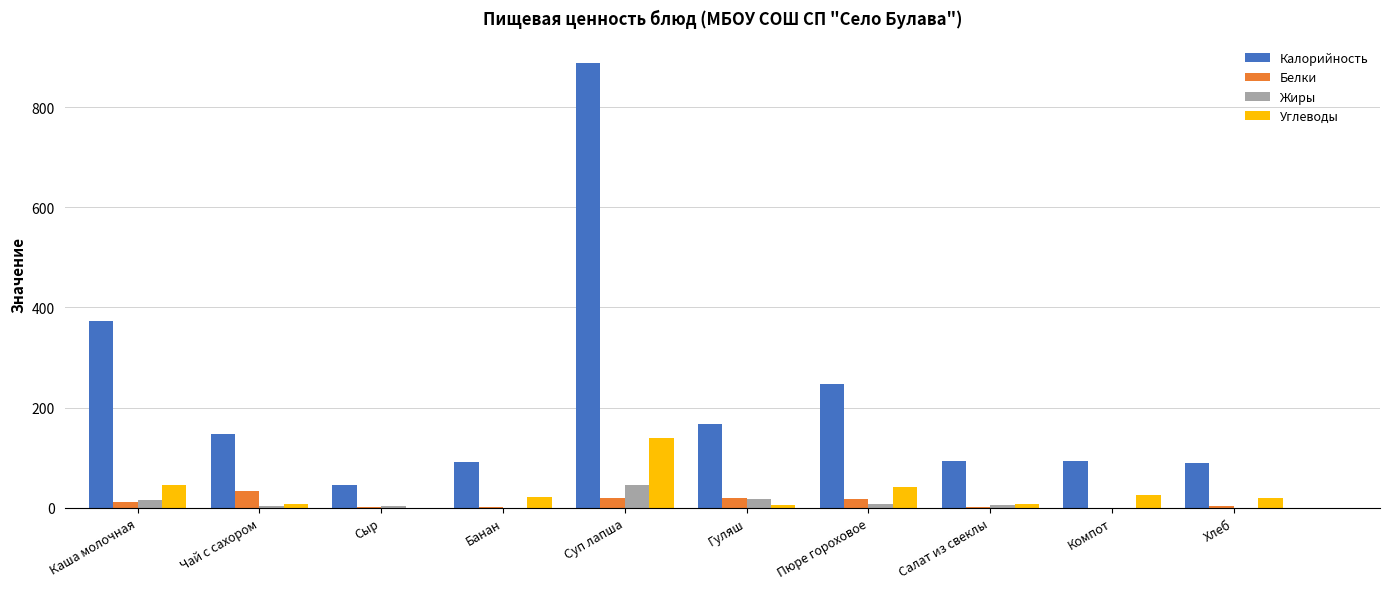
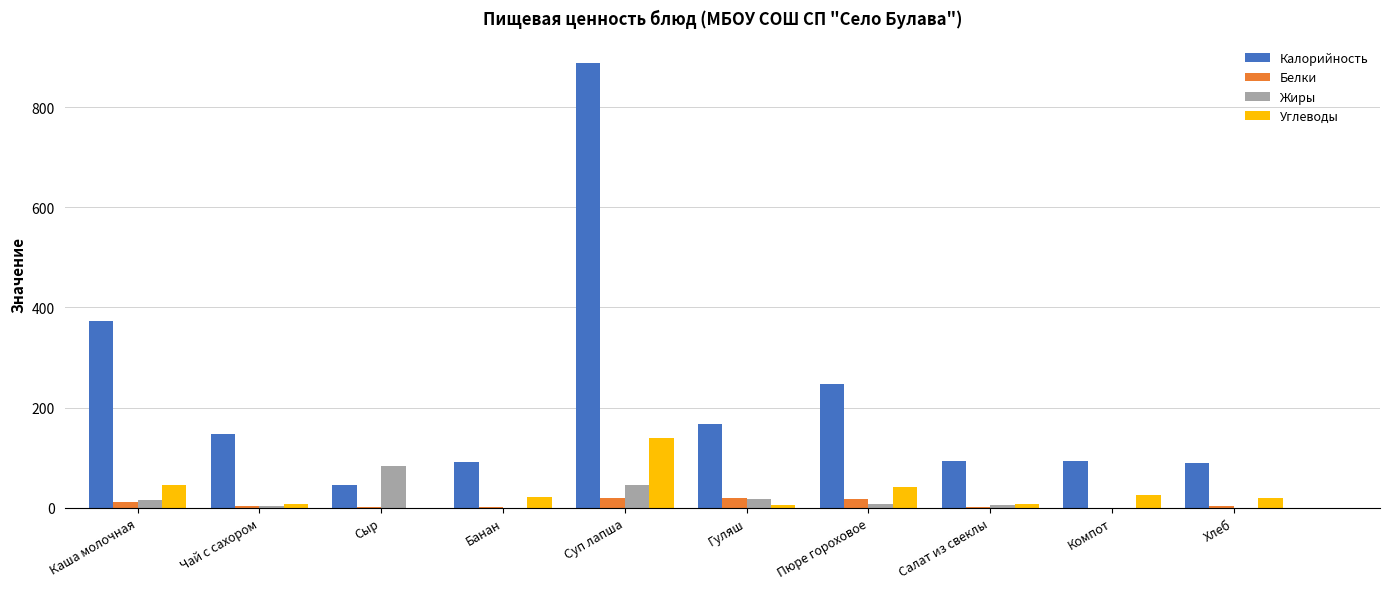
Белки, Чай с сахором: 30 -> 0
Жиры, Сыр: 0 -> 80
